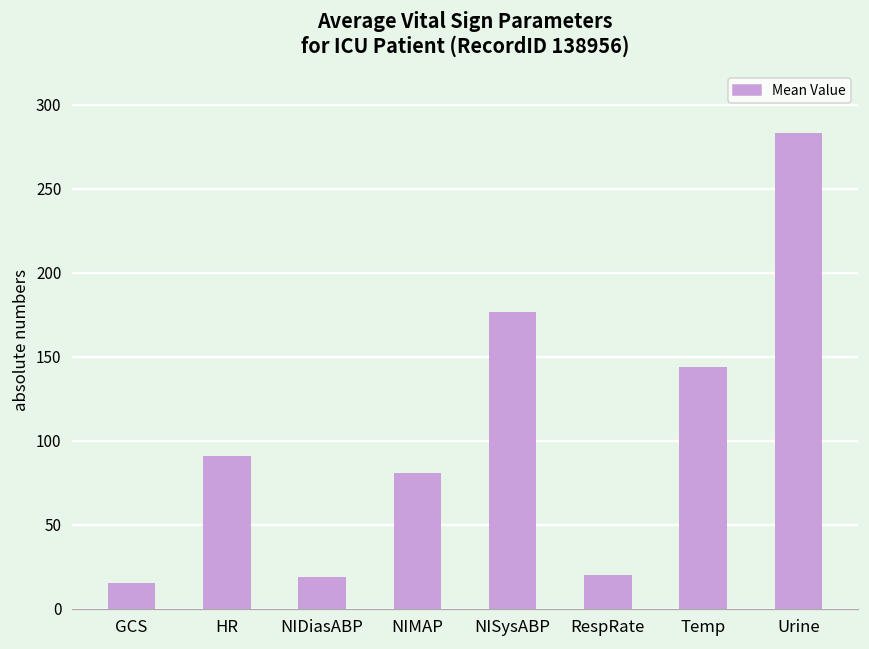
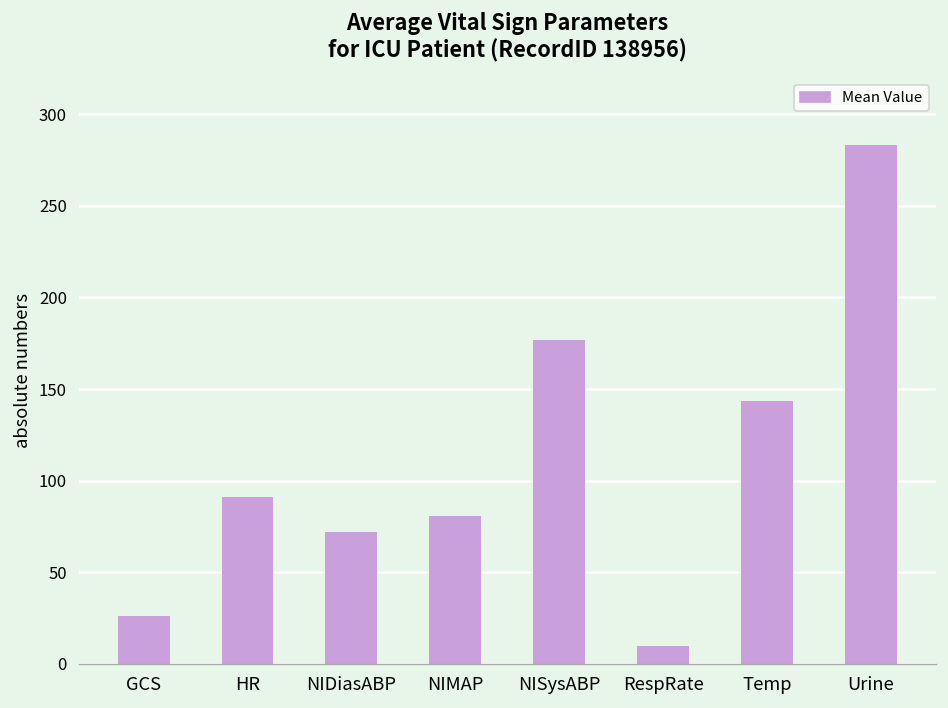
GCS: 15 -> 26
NIDiasABP: 19 -> 72
RespRate: 20 -> 10
